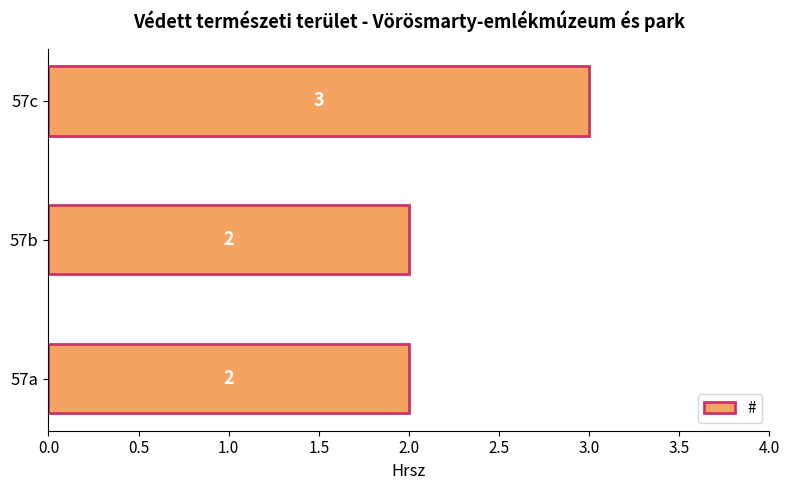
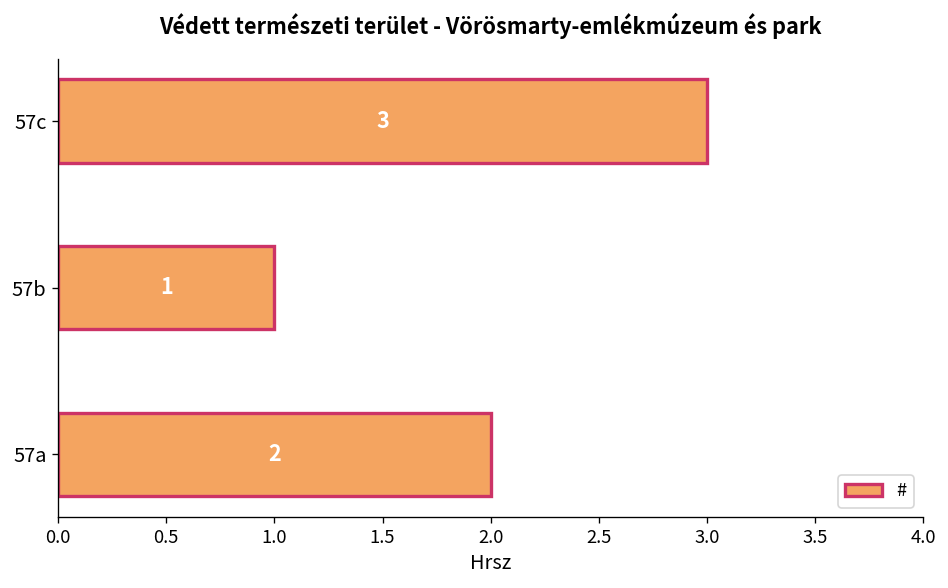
57b: 2 -> 1
